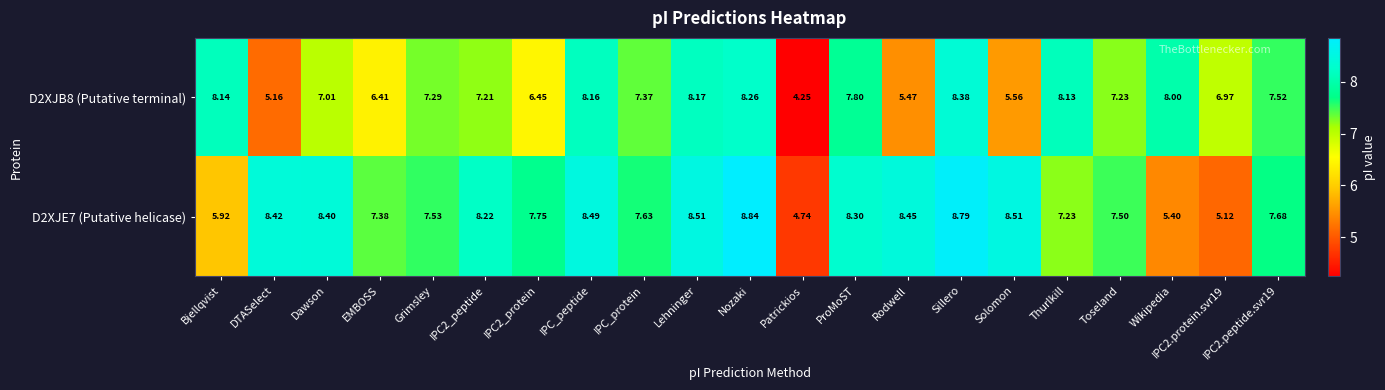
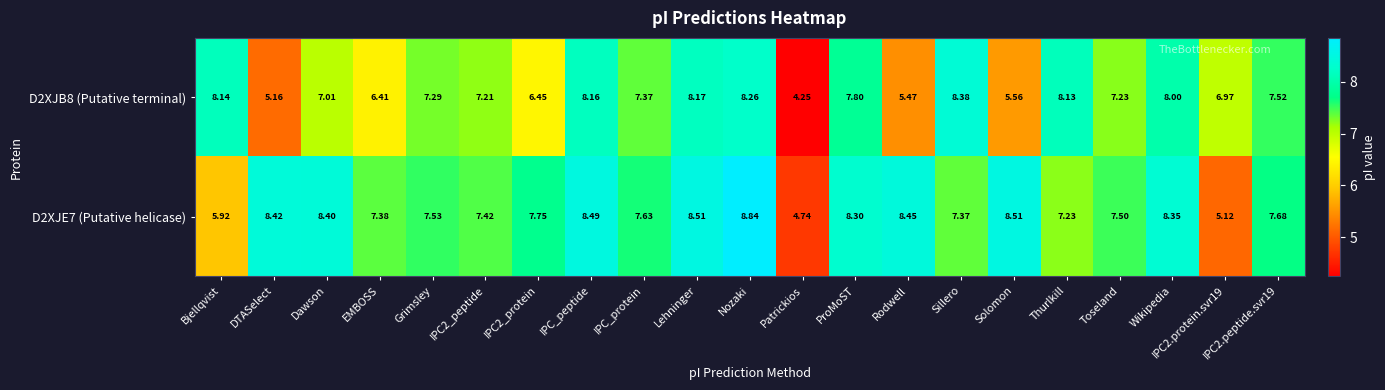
D2XJE7 (Putative helicase), IPC2_peptide: 8.22 -> 7.42
D2XJE7 (Putative helicase), Sillero: 8.79 -> 7.37
D2XJE7 (Putative helicase), Wikipedia: 5.40 -> 8.35
